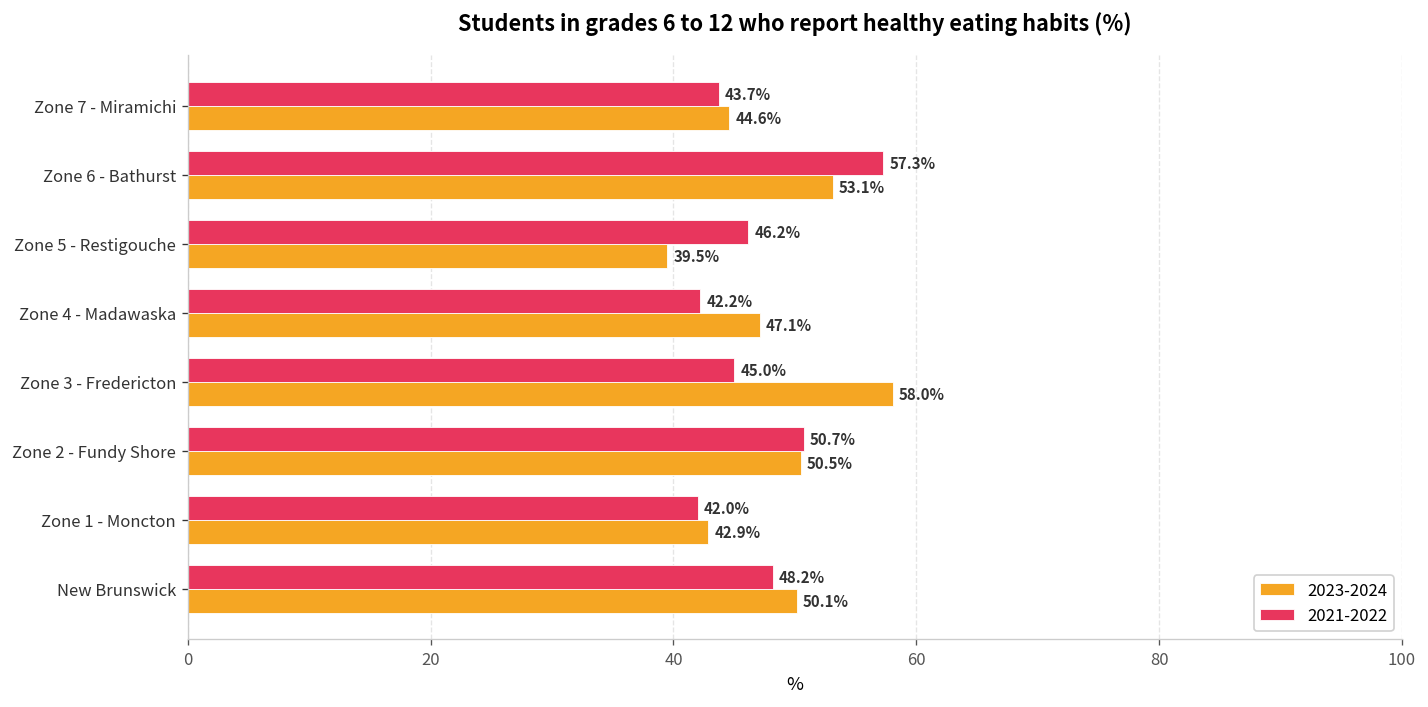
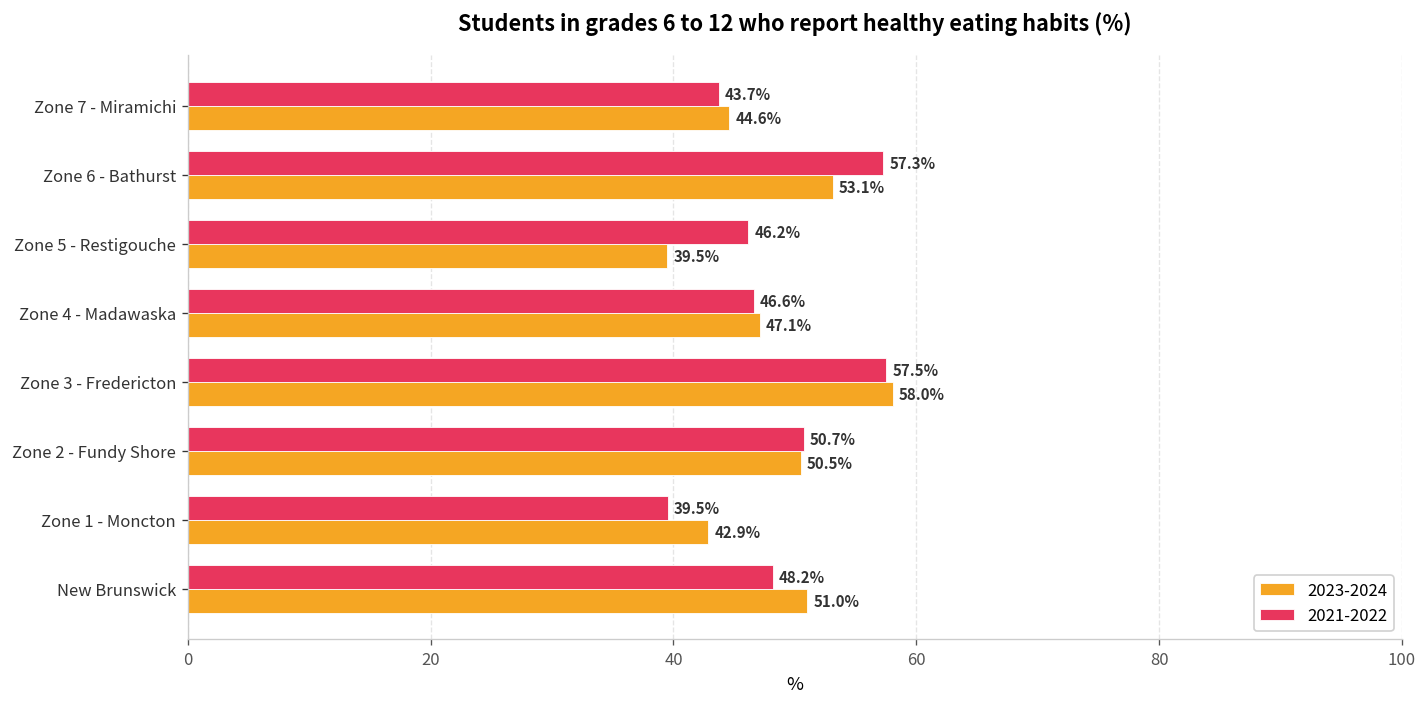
2021-2022, Zone 4 - Madawaska: 42.2% -> 46.6%
2021-2022, Zone 3 - Fredericton: 45.0% -> 57.5%
2021-2022, Zone 1 - Moncton: 42.0% -> 39.5%
2023-2024, New Brunswick: 50.1% -> 51.0%
